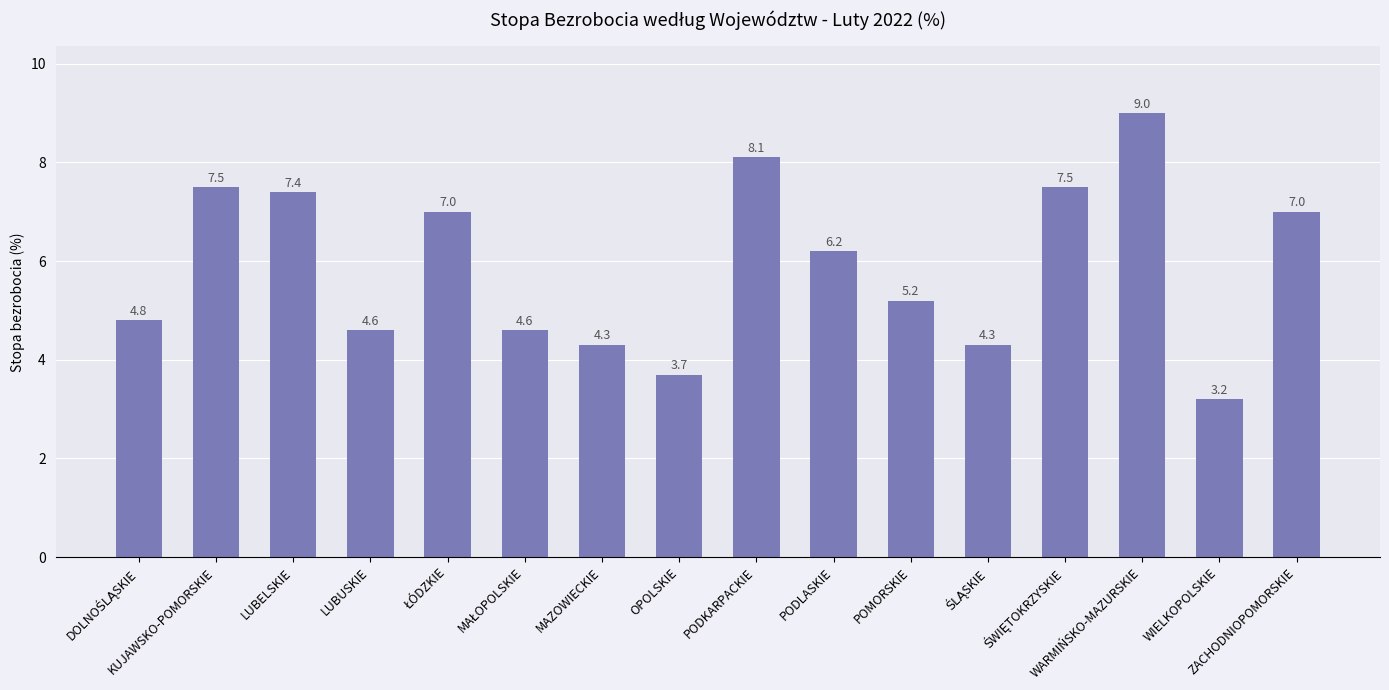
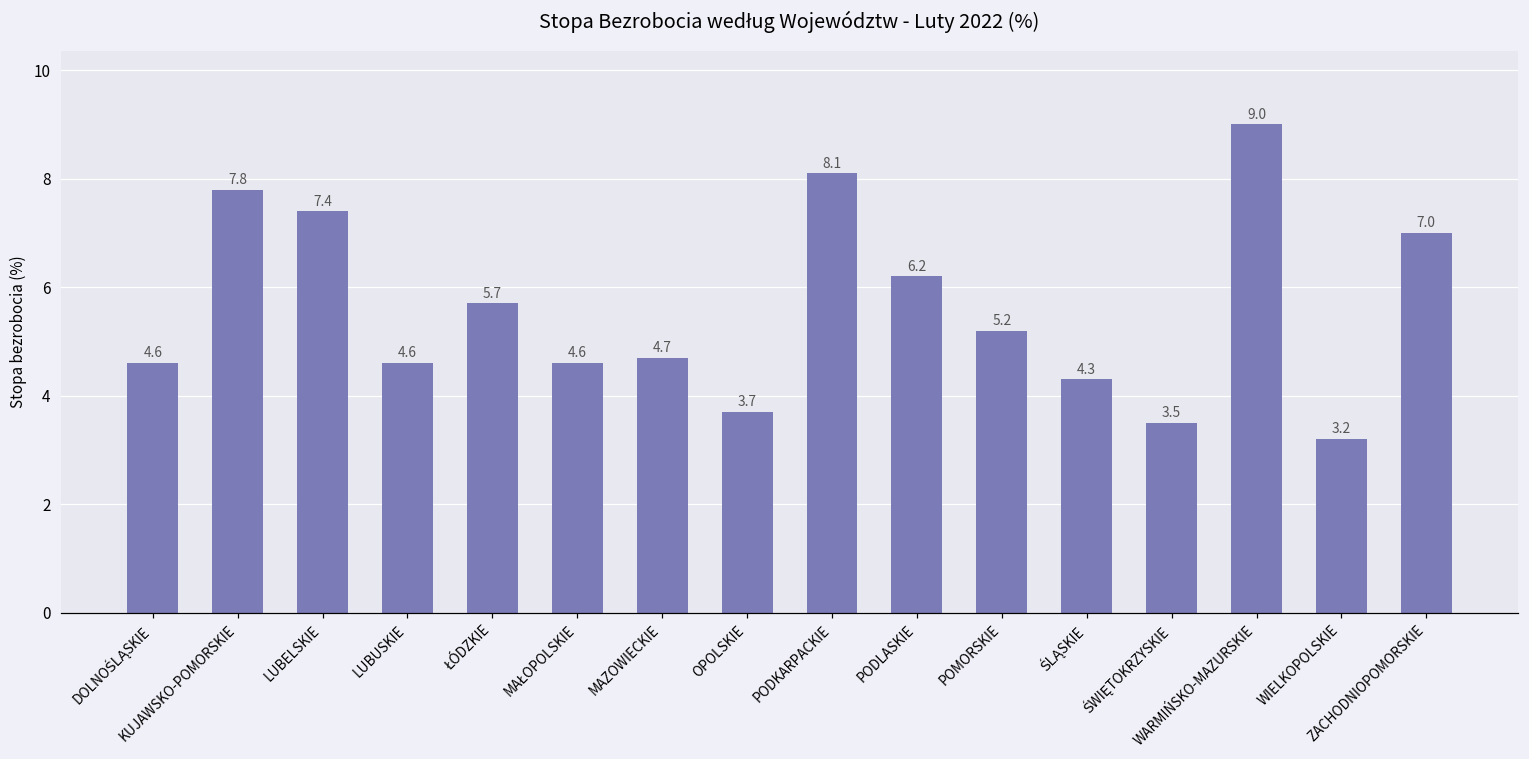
DOLNOŚLĄSKIE: 4.8 -> 4.6
KUJAWSKO-POMORSKIE: 7.5 -> 7.8
ŁÓDZKIE: 7.0 -> 5.7
MAZOWIECKIE: 4.3 -> 4.7
ŚWIĘTOKRZYSKIE: 7.5 -> 3.5
